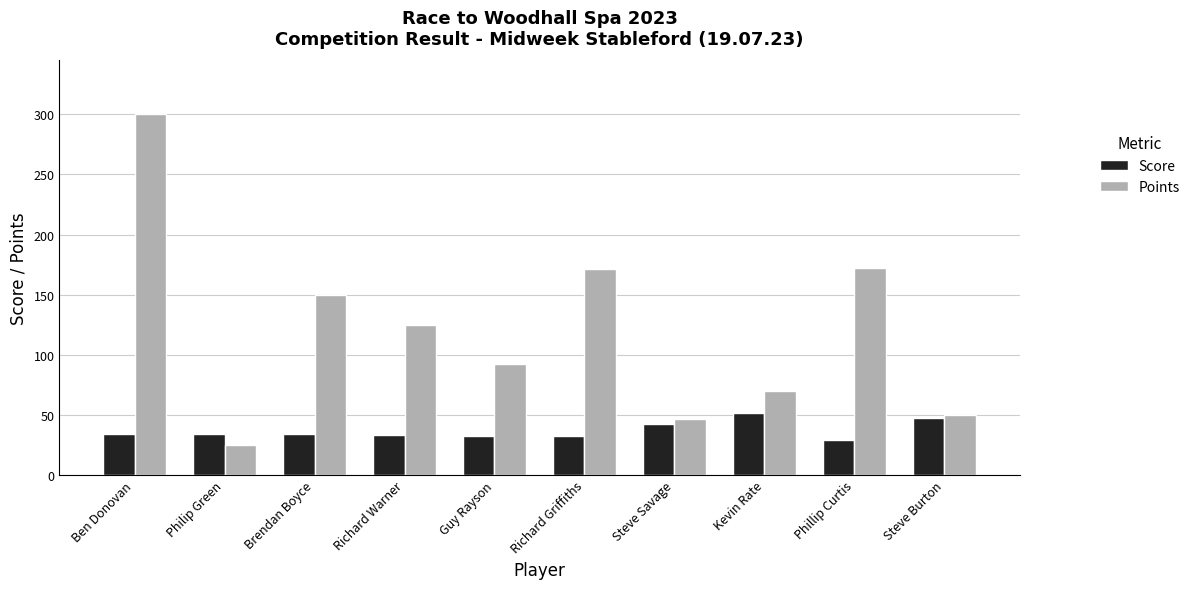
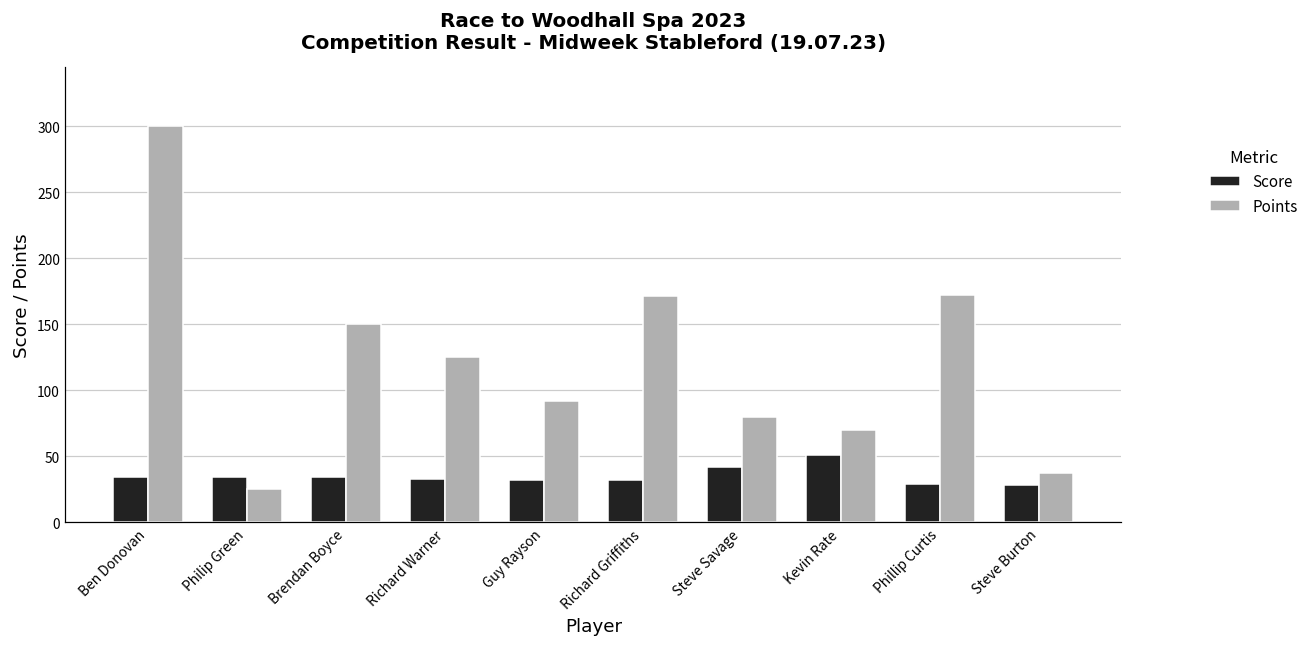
Points, Steve Savage: 46 -> 80
Score, Steve Burton: 47 -> 28
Points, Steve Burton: 50 -> 37
